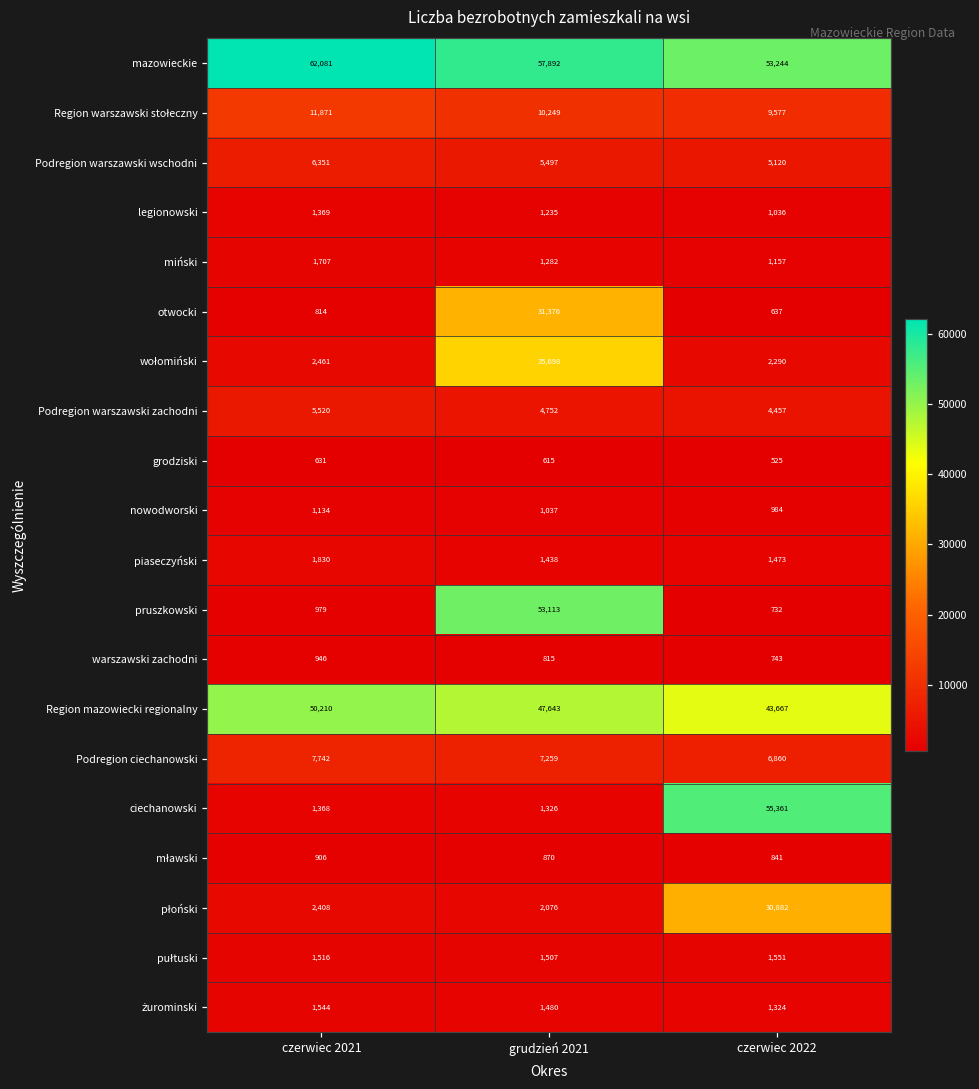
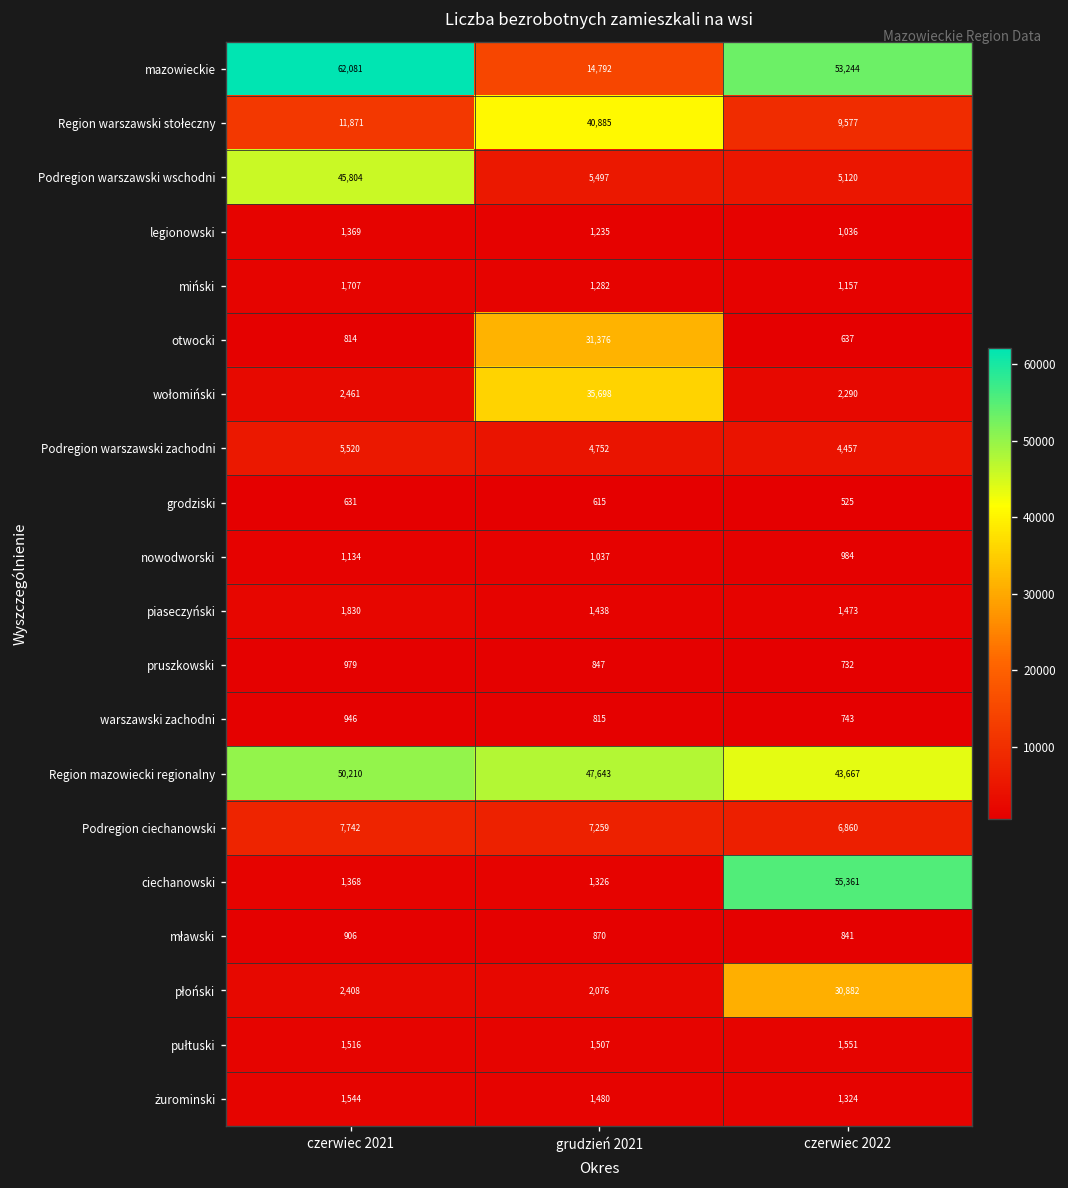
mazowieckie, grudzień 2021: 57,892 -> 14,792
Region warszawski stołeczny, grudzień 2021: 10,249 -> 40,885
Podregion warszawski wschodni, czerwiec 2021: 6,351 -> 45,804
pruszkowski, grudzień 2021: 53,113 -> 847
